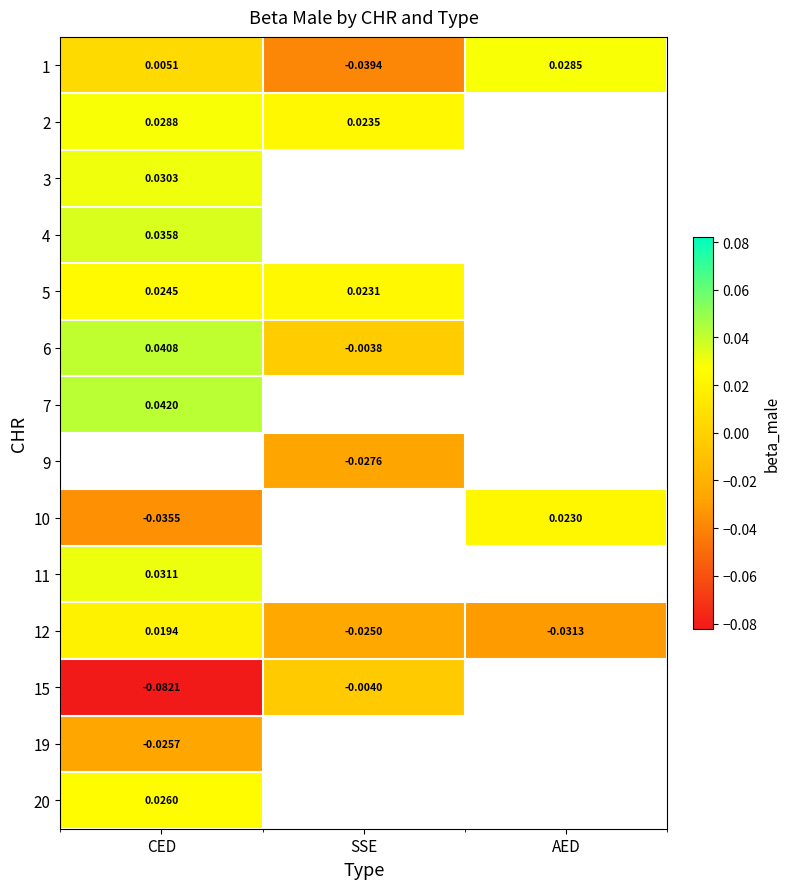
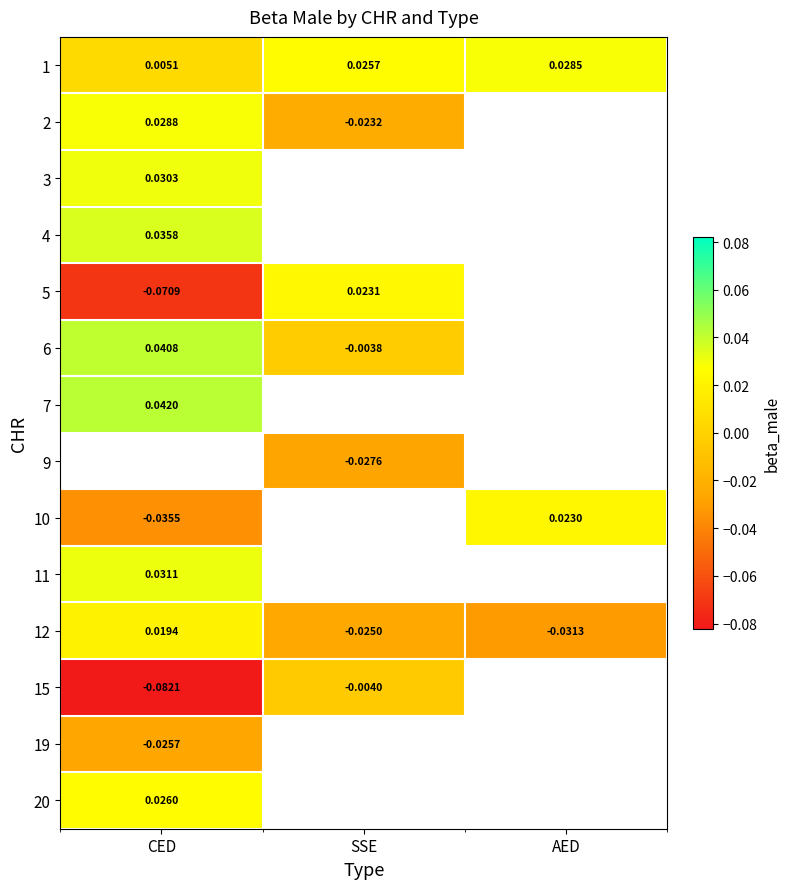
1, SSE: -0.0394 -> 0.0257
2, SSE: 0.0235 -> -0.0232
5, CED: 0.0245 -> -0.0709
